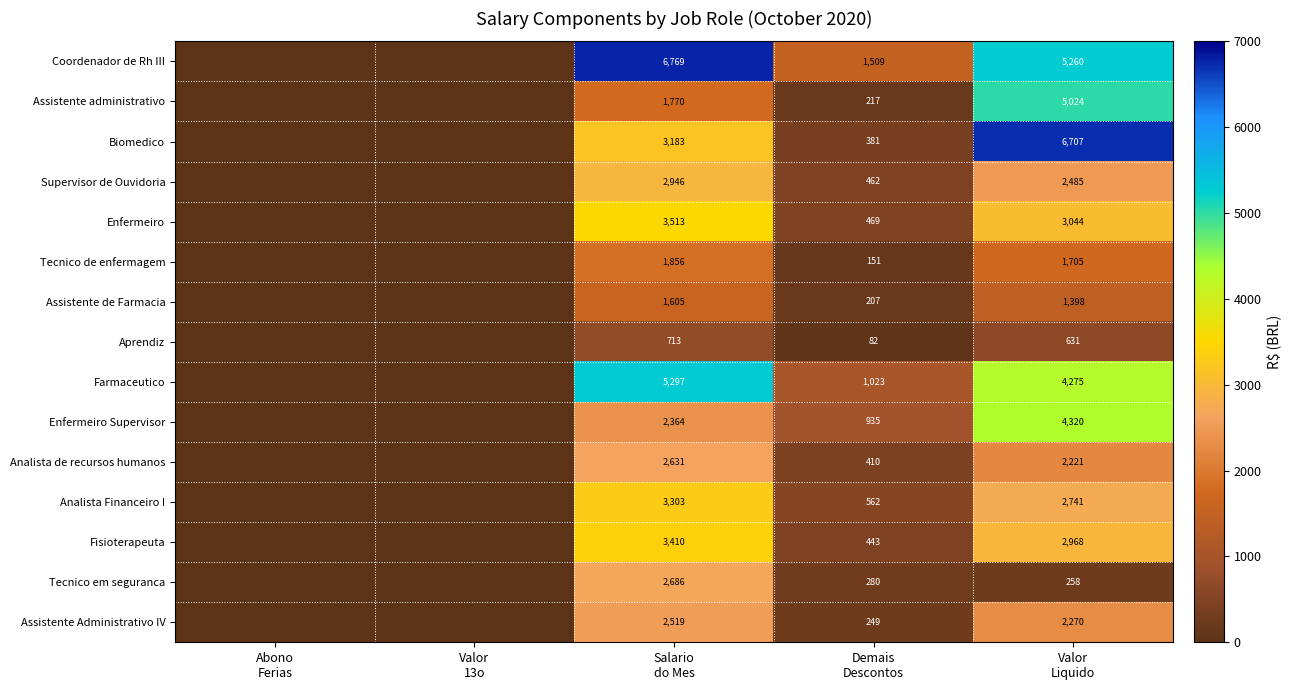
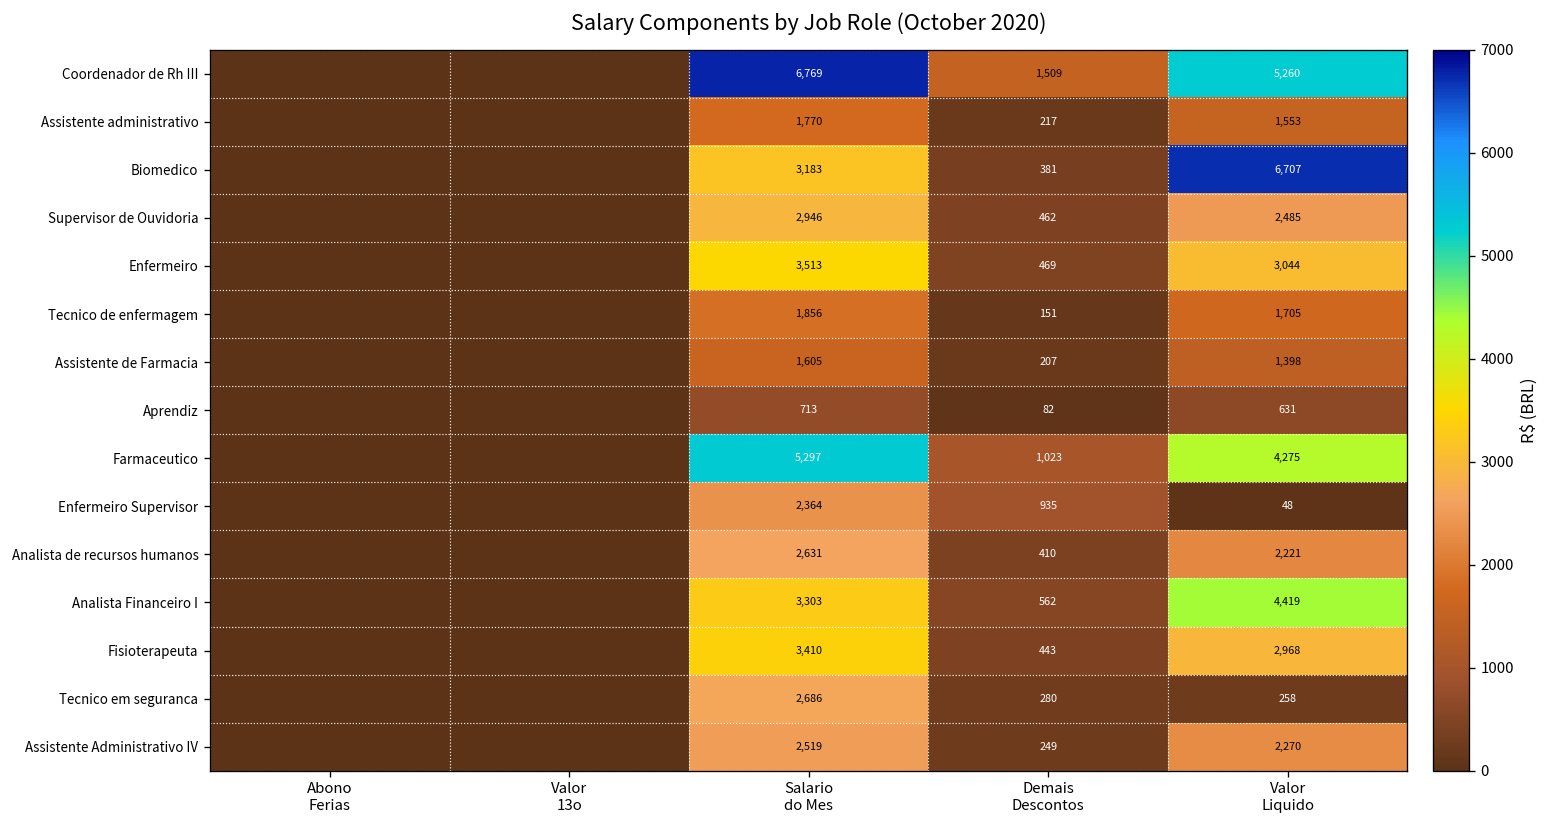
Assistente administrativo, Valor Liquido: 5,024 -> 1,553
Enfermeiro Supervisor, Valor Liquido: 4,320 -> 48
Analista Financeiro I, Valor Liquido: 2,741 -> 4,419
